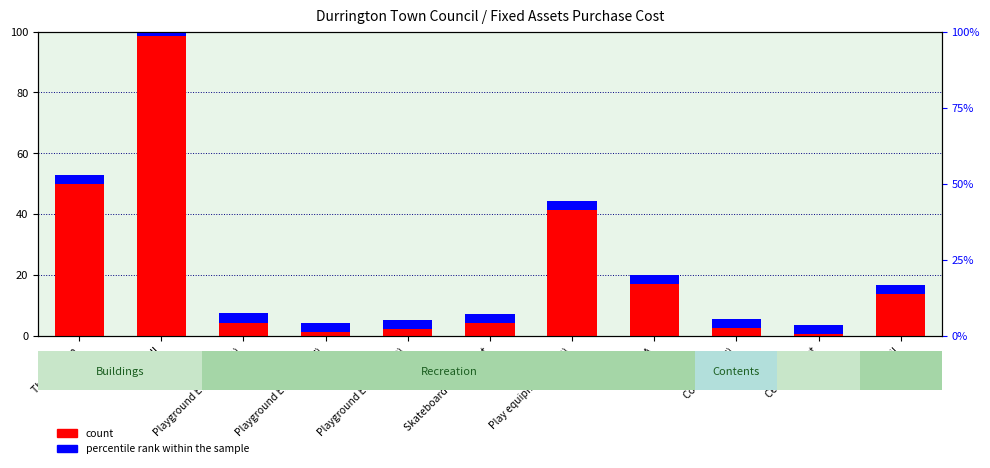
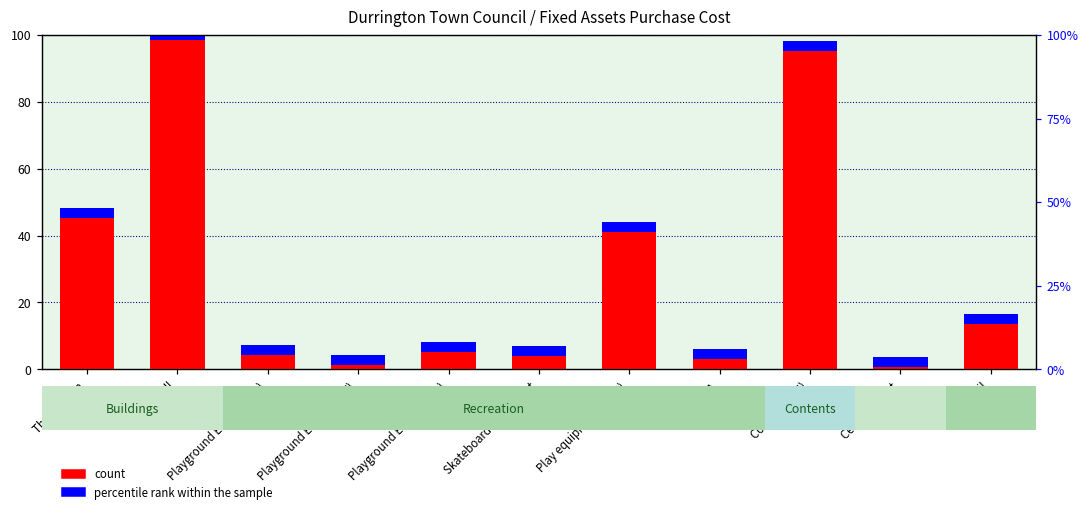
count, The Pavilion: 51 -> 47
count, Playground Equip (2018): 4 -> 7
count, MUGA: 18 -> 5
count, Contents (VH): 4 -> 97
